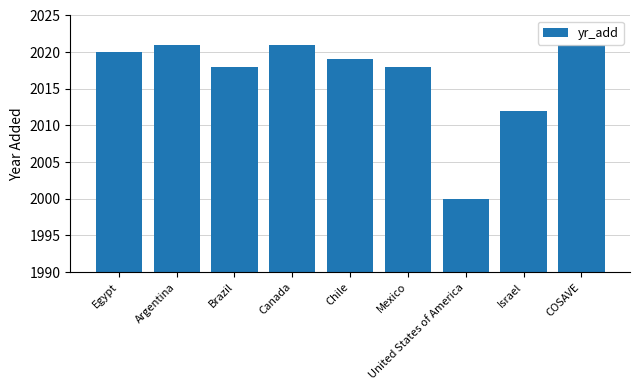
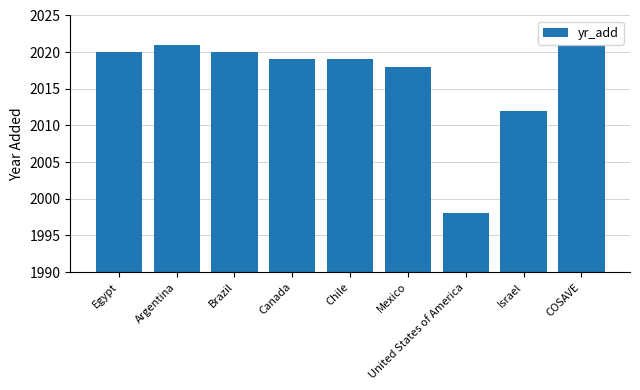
Brazil: 2018 -> 2020
Canada: 2021 -> 2019
United States of America: 2000 -> 1998
